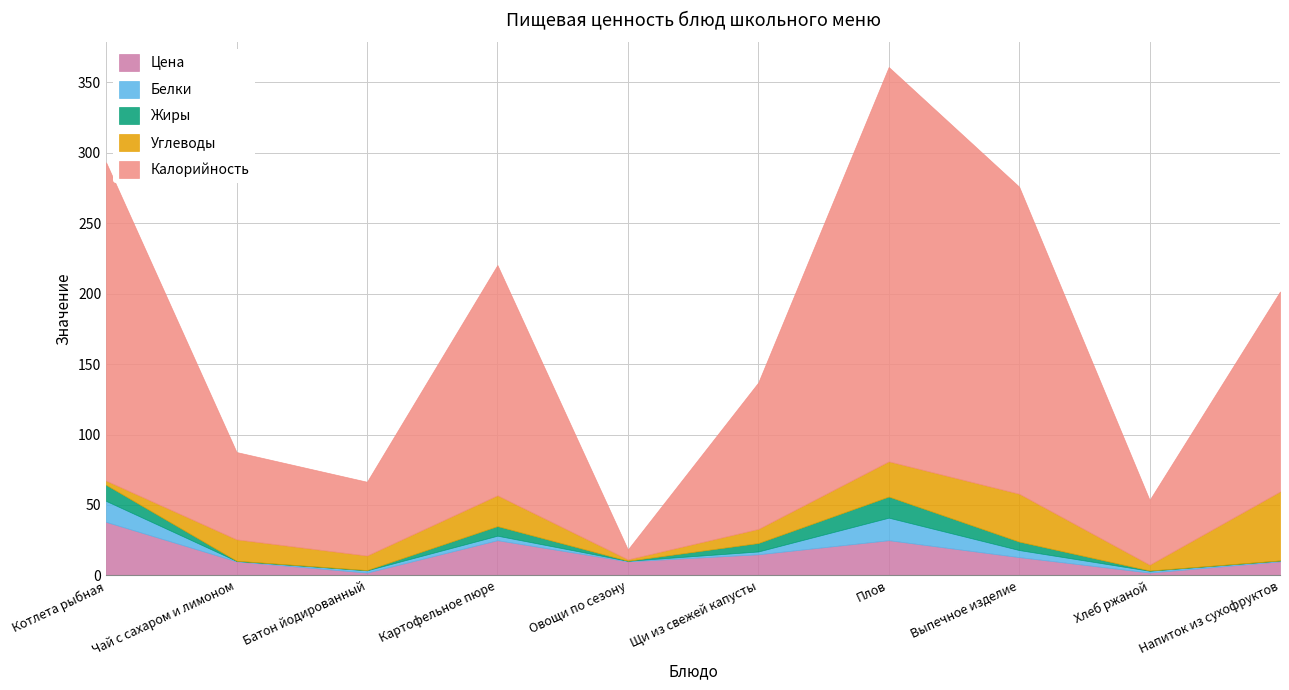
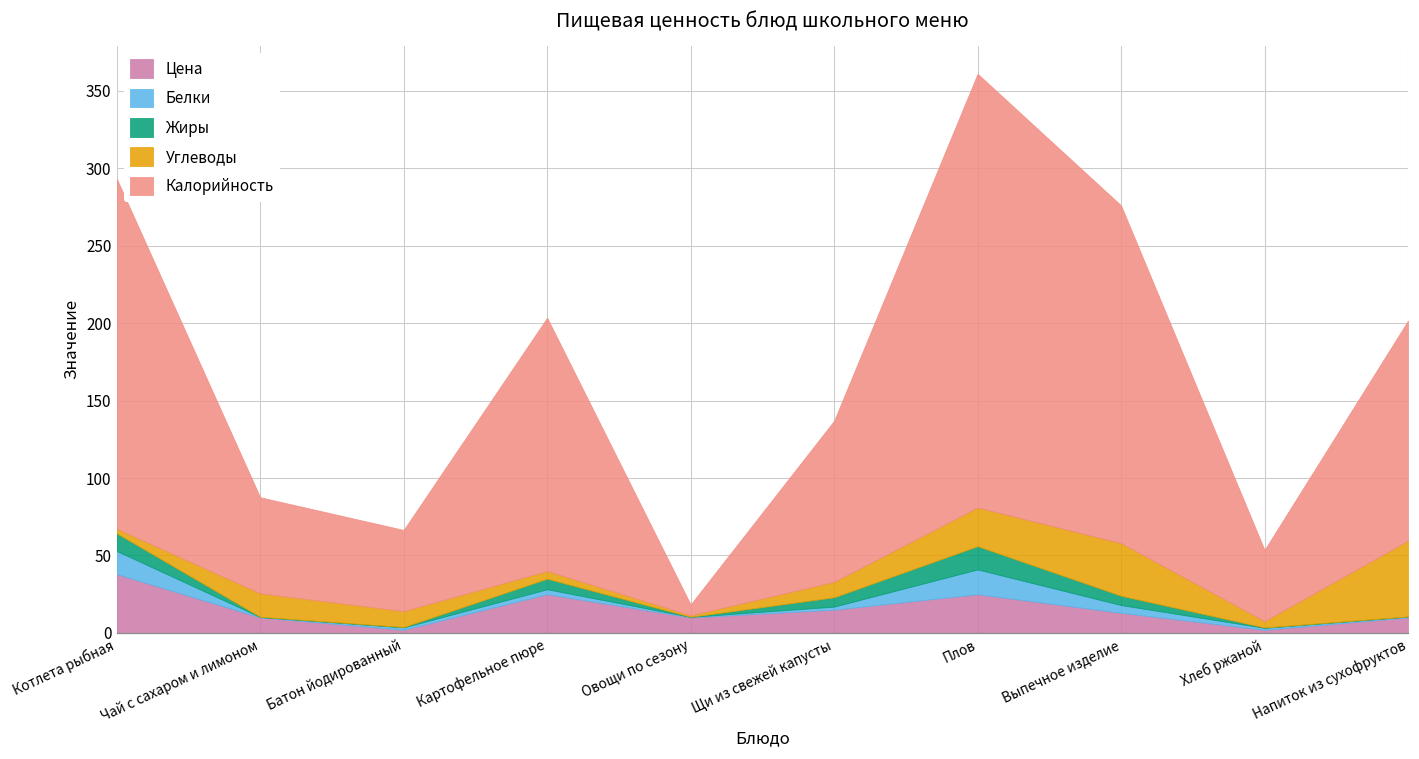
Углеводы, Картофельное пюре: 22 -> 5
